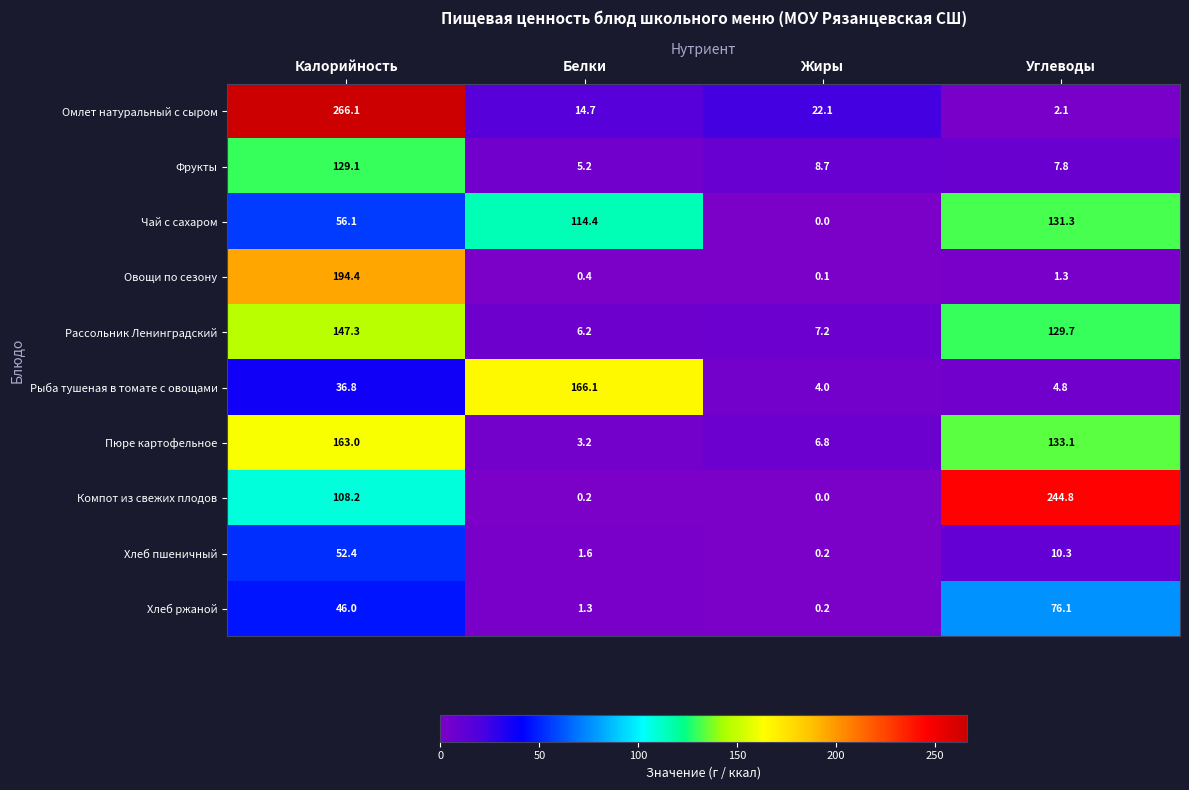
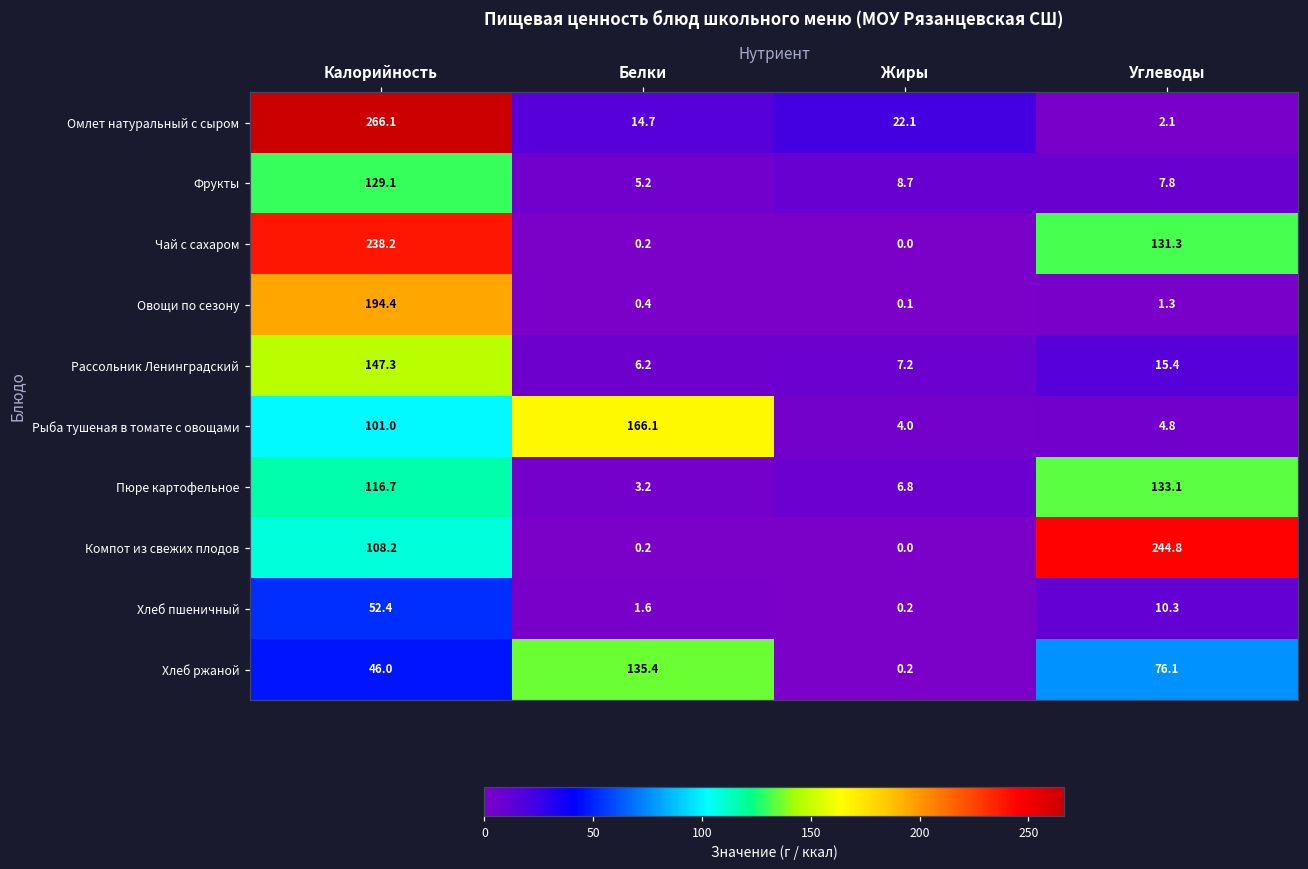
Чай с сахаром, Калорийность: 56.1 -> 238.2
Чай с сахаром, Белки: 114.4 -> 0.2
Рассольник Ленинградский, Углеводы: 129.7 -> 15.4
Рыба тушеная в томате с овощами, Калорийность: 36.8 -> 101.0
Пюре картофельное, Калорийность: 163.0 -> 116.7
Хлеб ржаной, Белки: 1.3 -> 135.4
